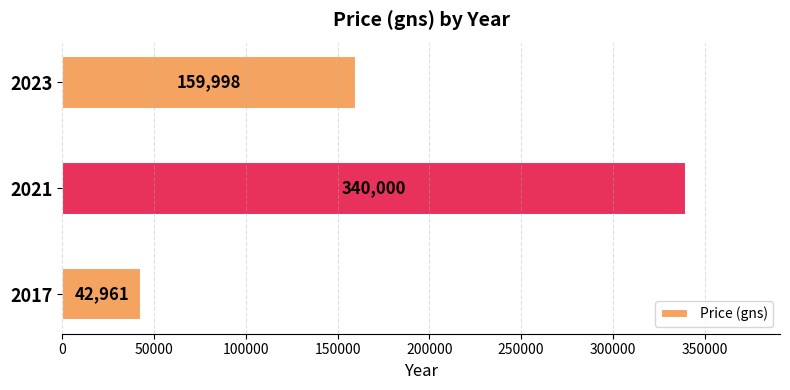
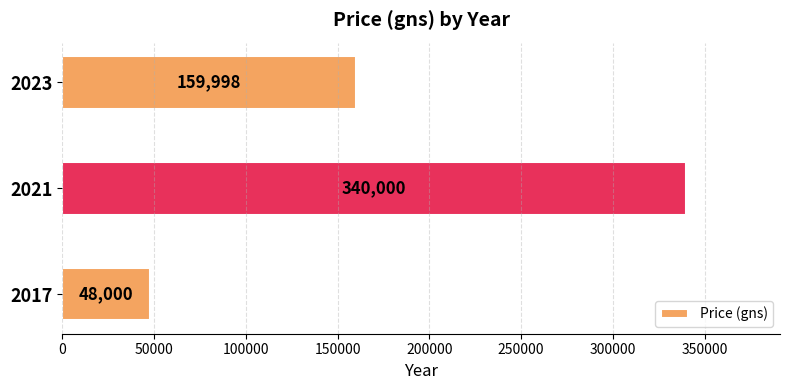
2017: 42,961 -> 48,000
